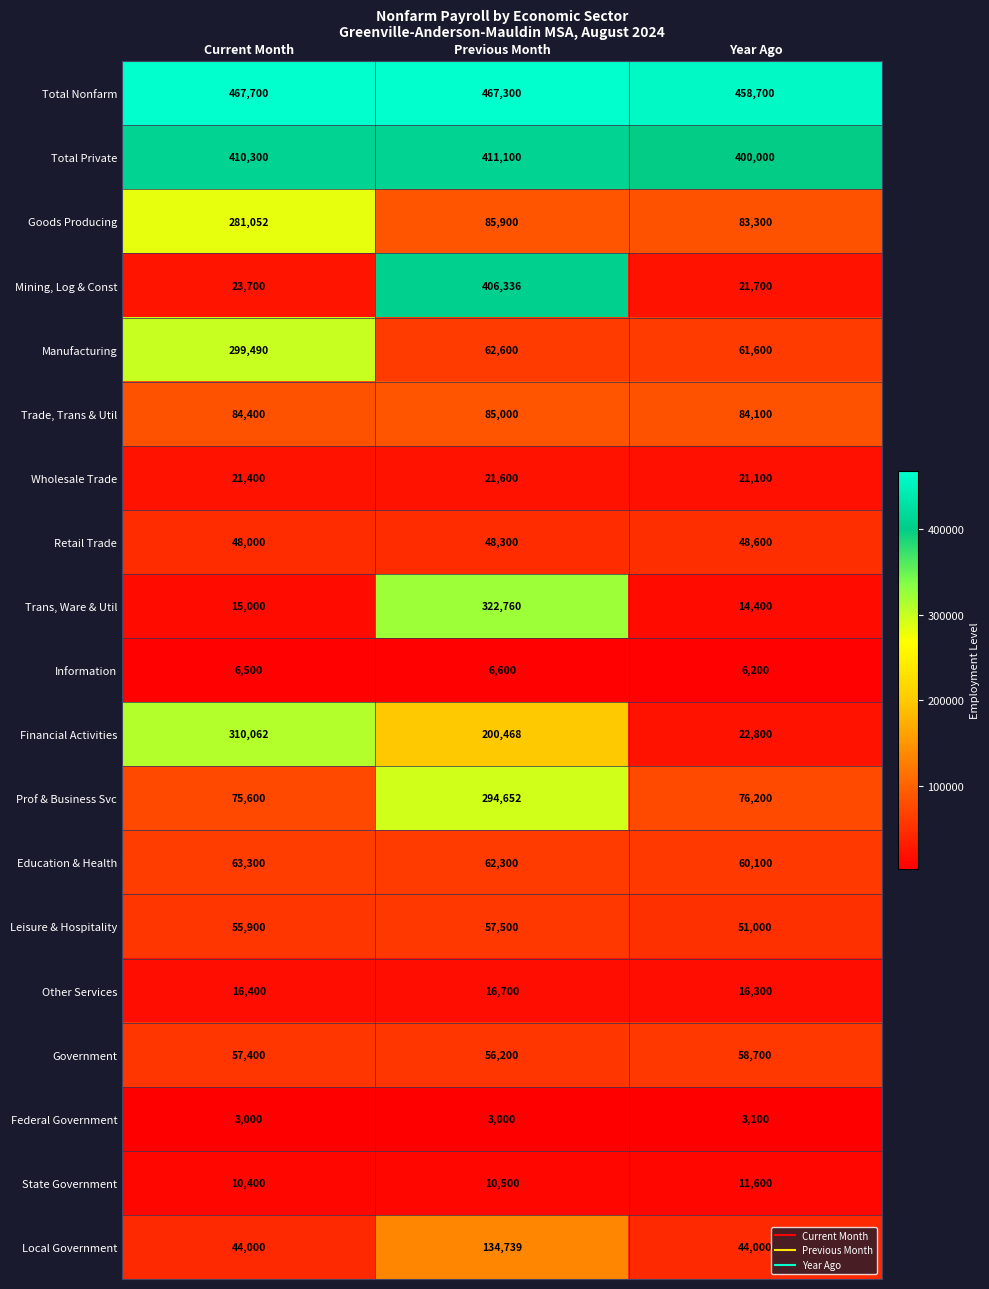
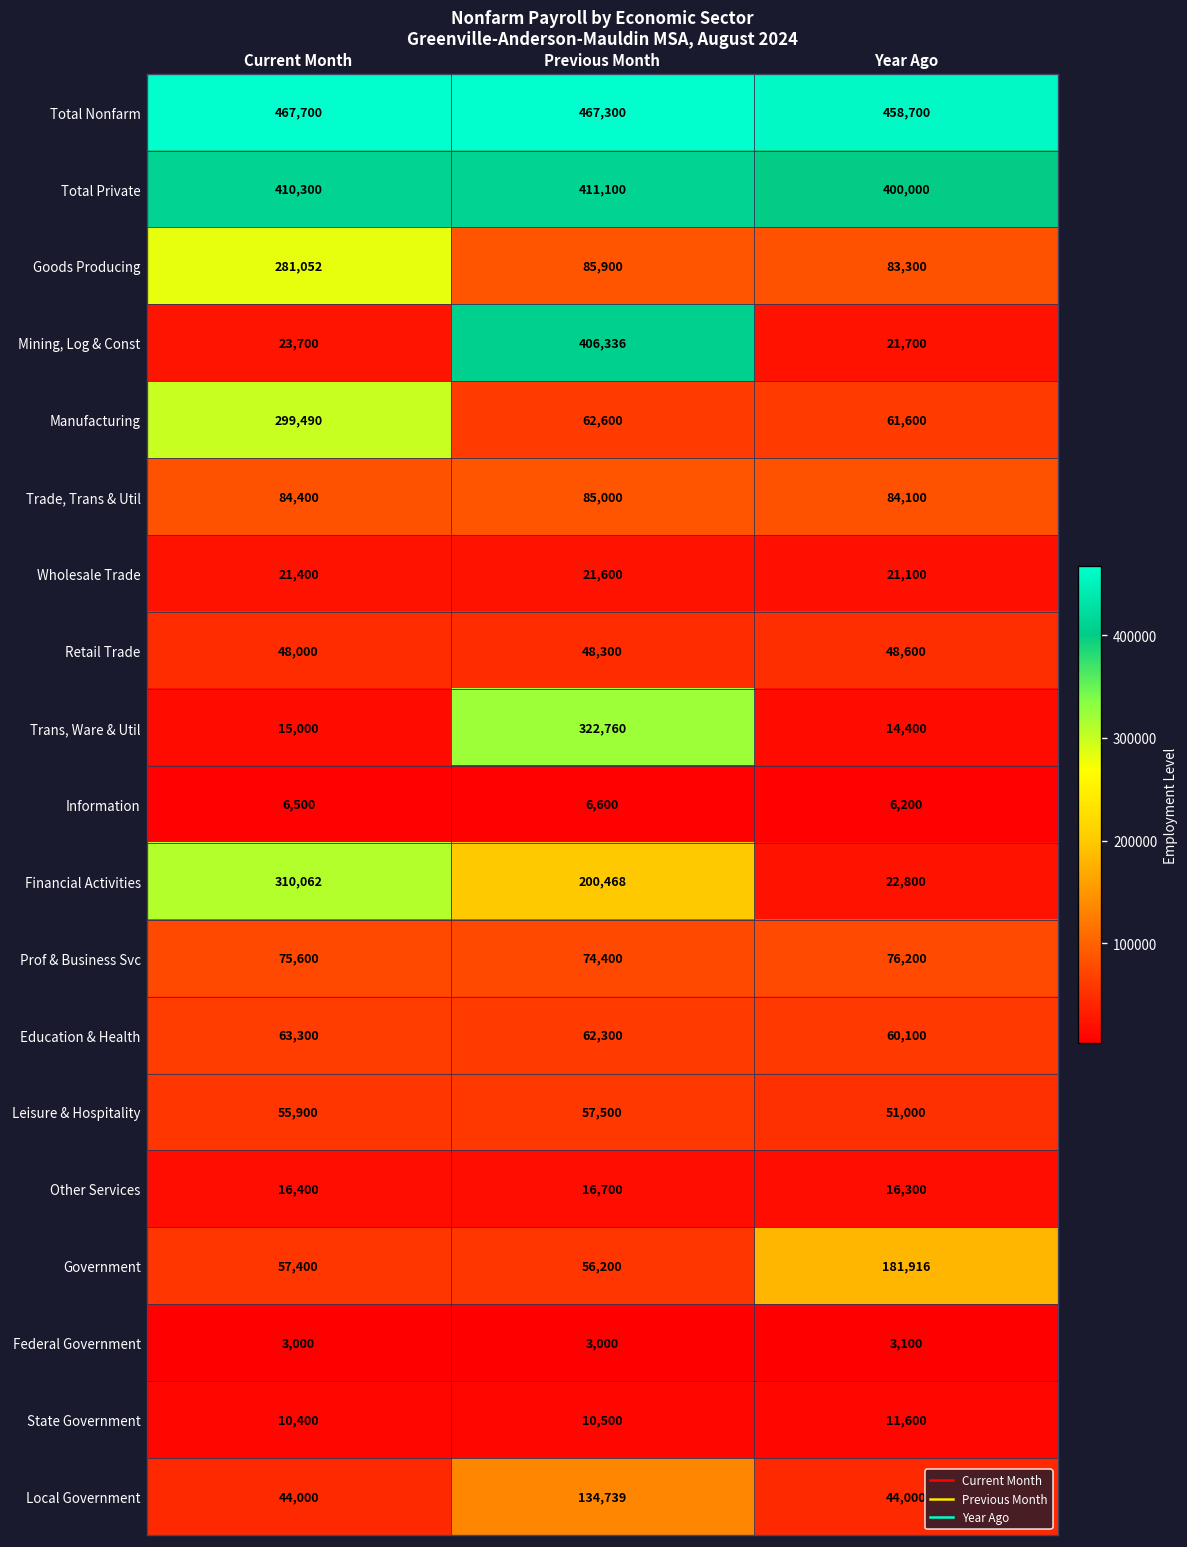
Prof & Business Svc, Previous Month: 294,652 -> 74,400
Government, Year Ago: 58,700 -> 181,916
